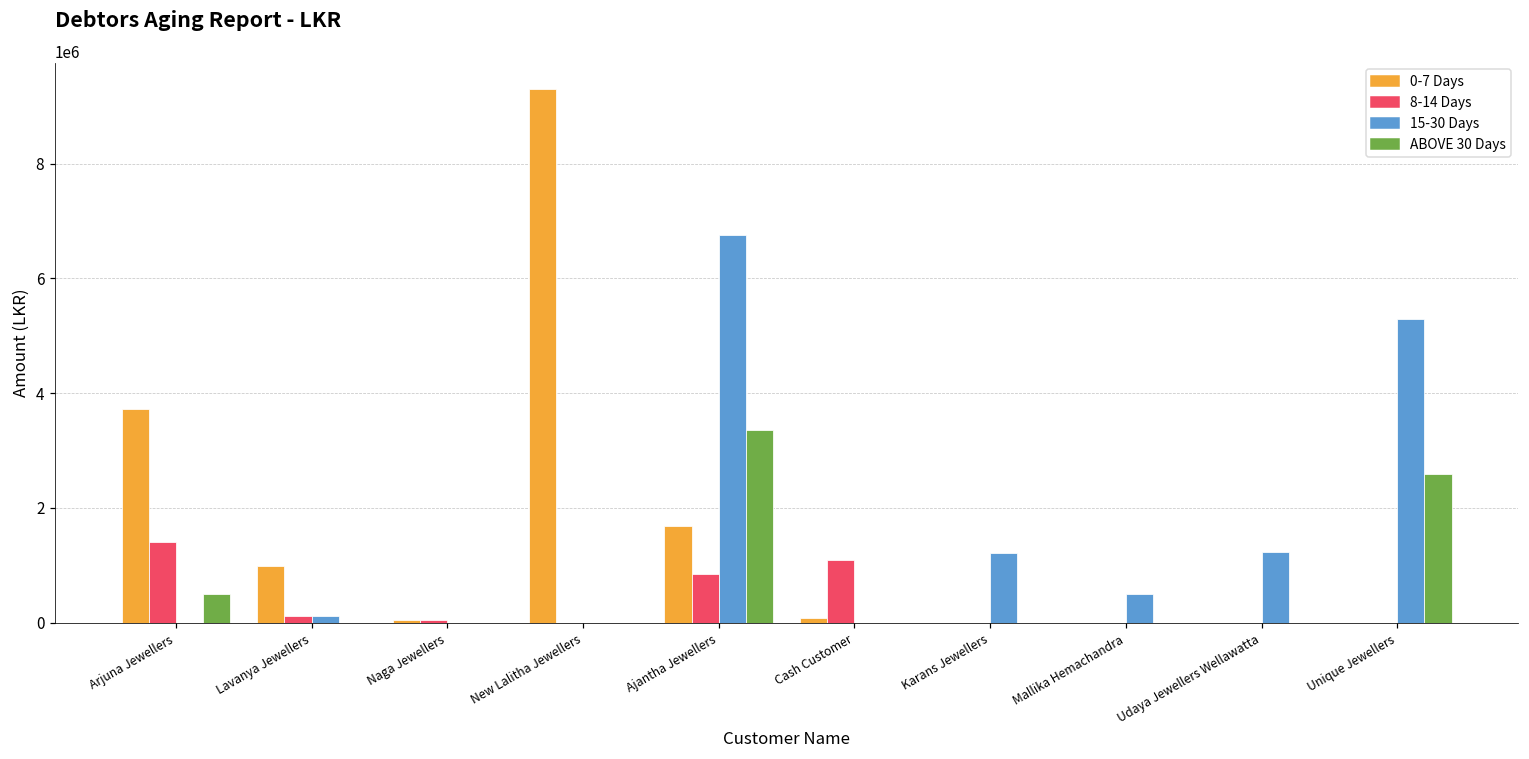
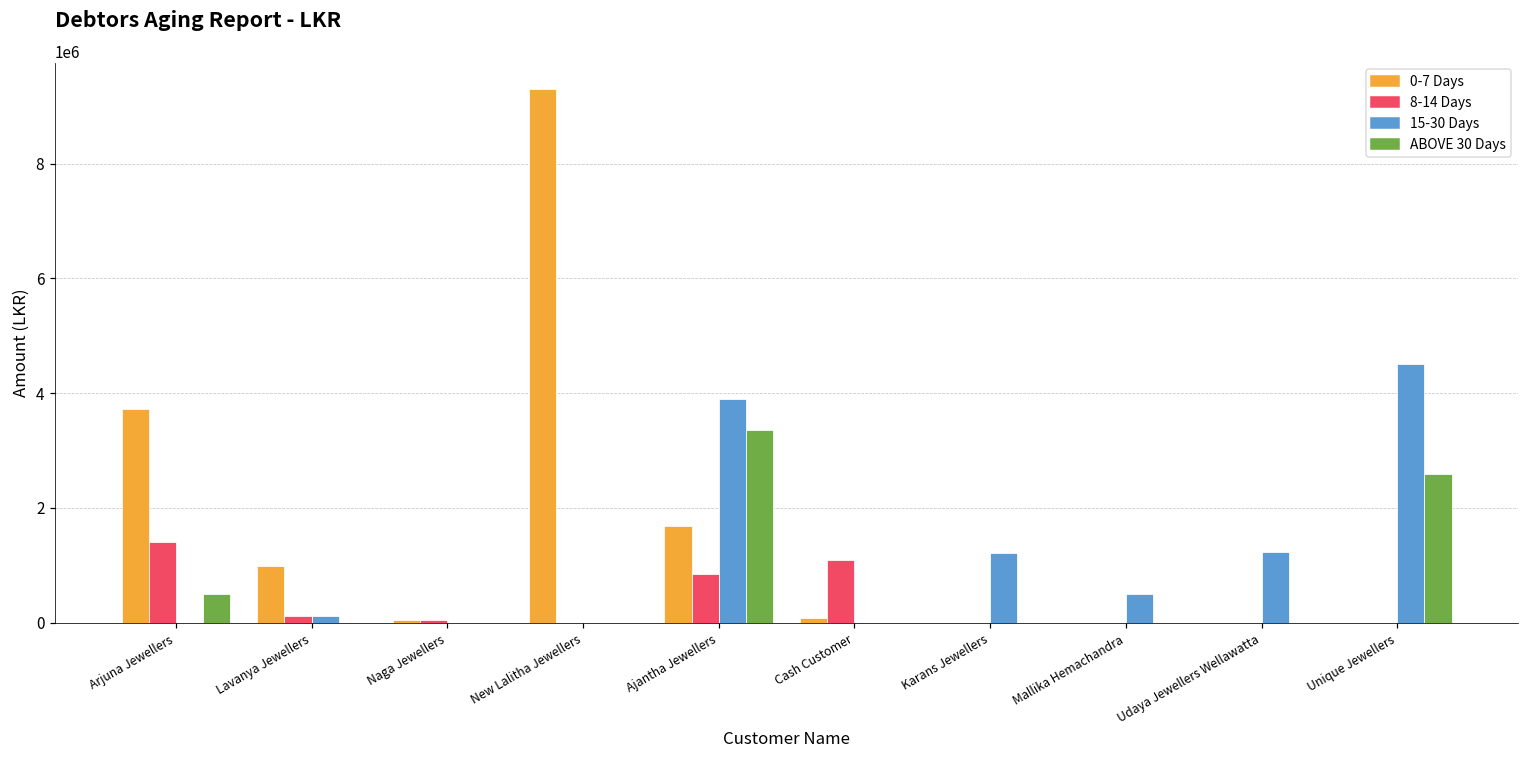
15-30 Days, Ajantha Jewellers: 6700000 -> 3900000
15-30 Days, Unique Jewellers: 5300000 -> 4500000
